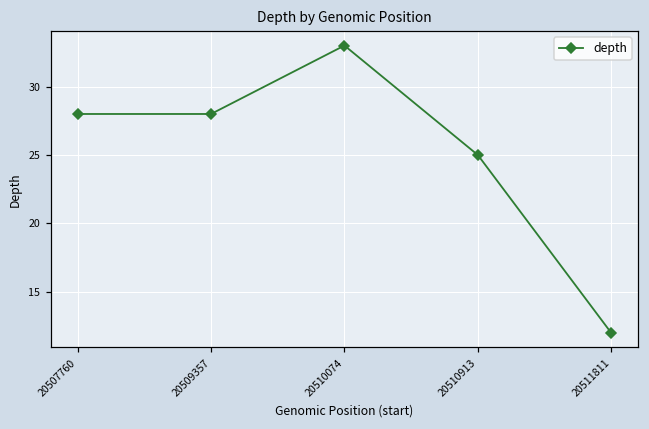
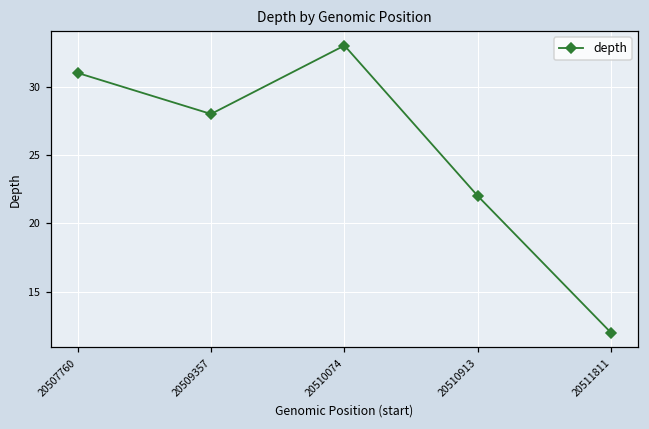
20507760: 28 -> 31
20510913: 25 -> 22
